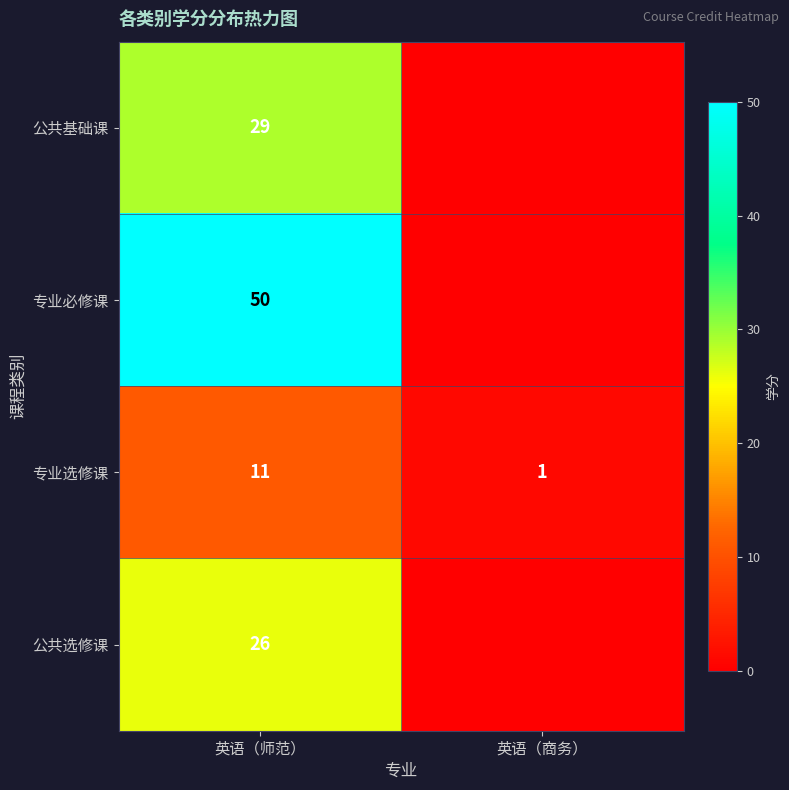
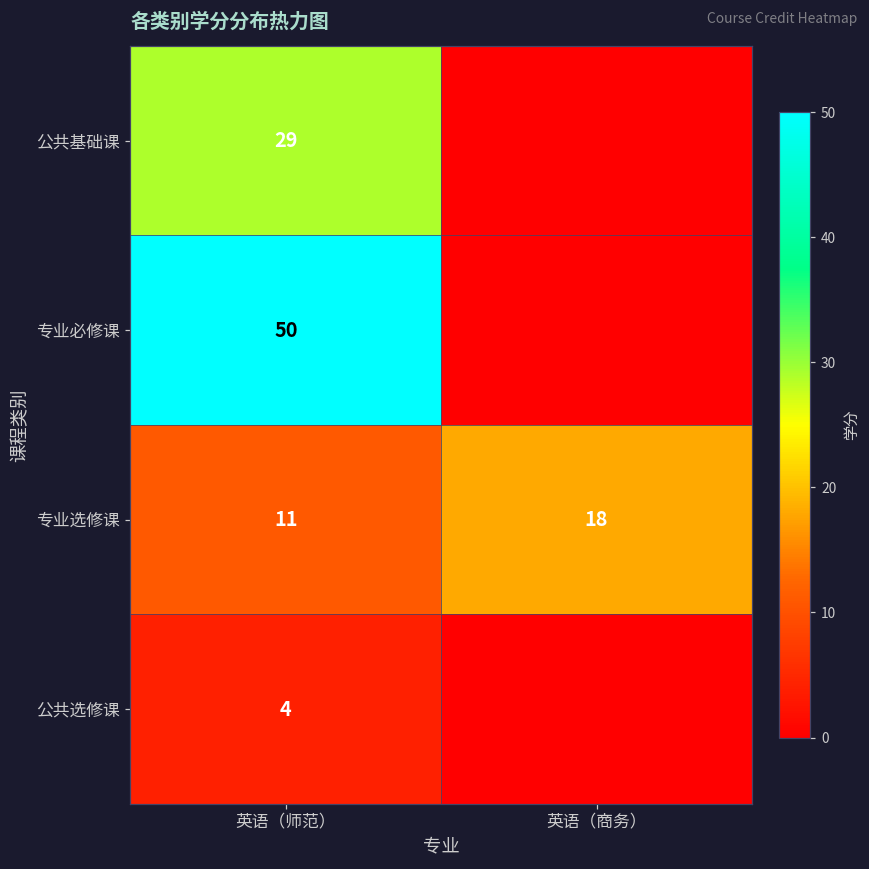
专业选修课, 英语（商务）: 1 -> 18
公共选修课, 英语（师范）: 26 -> 4
